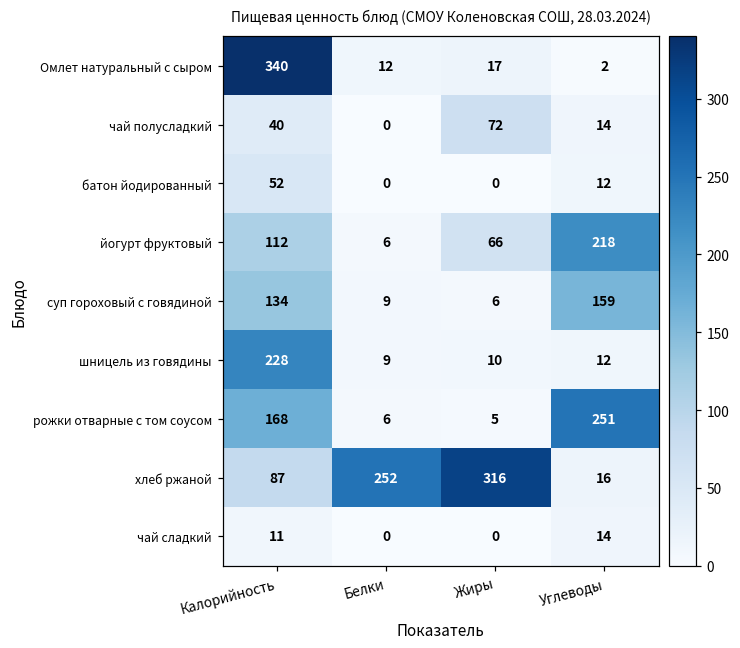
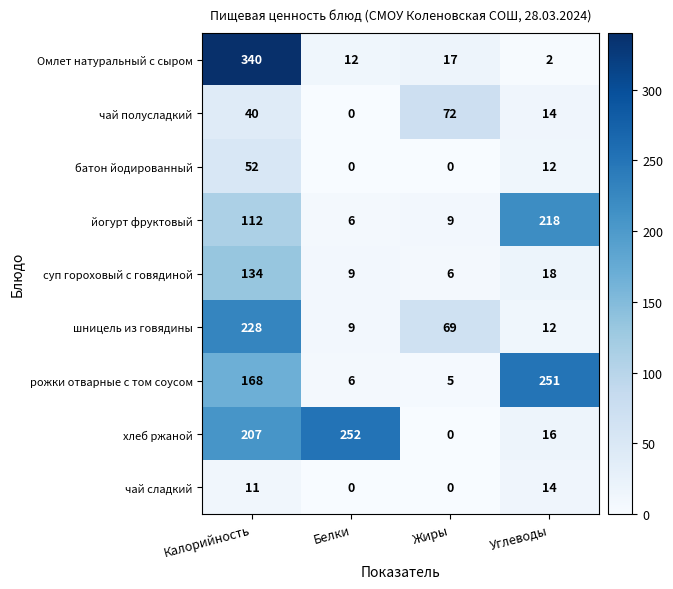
йогурт фруктовый, Жиры: 66 -> 9
суп гороховый с говядиной, Углеводы: 159 -> 18
шницель из говядины, Жиры: 10 -> 69
хлеб ржаной, Калорийность: 87 -> 207
хлеб ржаной, Жиры: 316 -> 0
